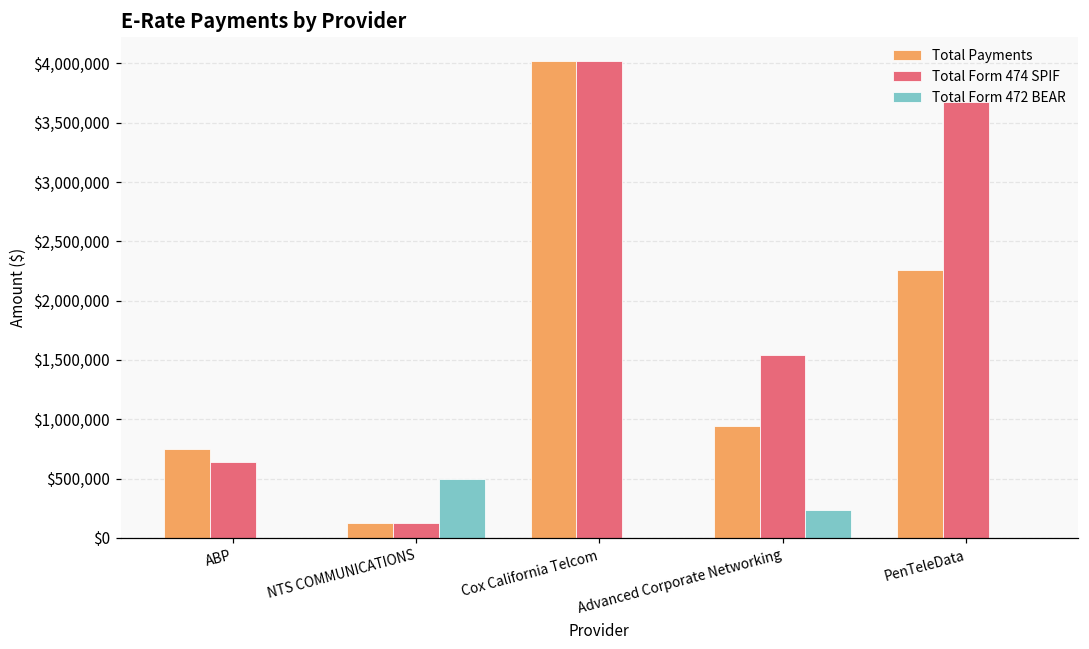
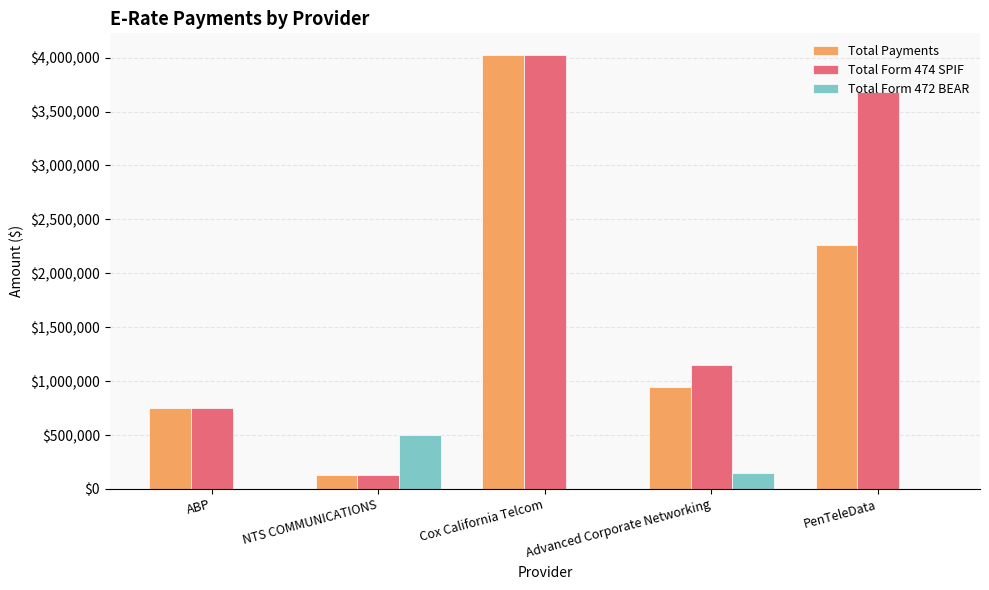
Total Form 474 SPIF, ABP: $640,000 -> $750,000
Total Form 474 SPIF, Advanced Corporate Networking: $1,540,000 -> $1,150,000
Total Form 472 BEAR, Advanced Corporate Networking: $230,000 -> $150,000
